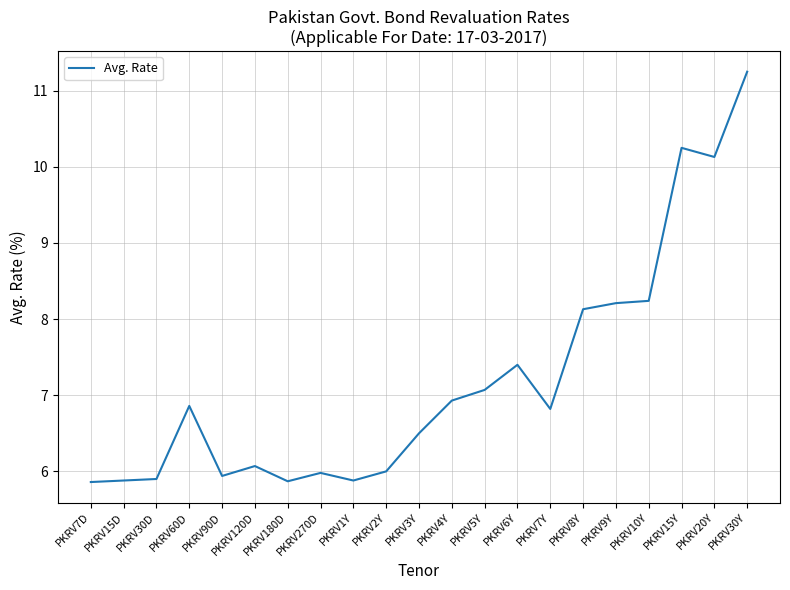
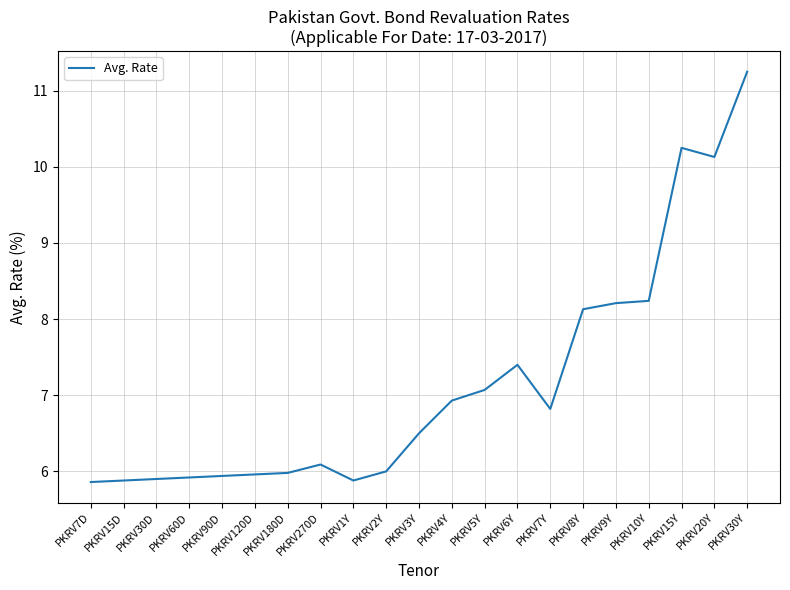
PKRV60D: 6.9 -> 5.9
PKRV120D: 6.1 -> 6.0
PKRV180D: 5.9 -> 6.0
PKRV270D: 6.0 -> 6.1
